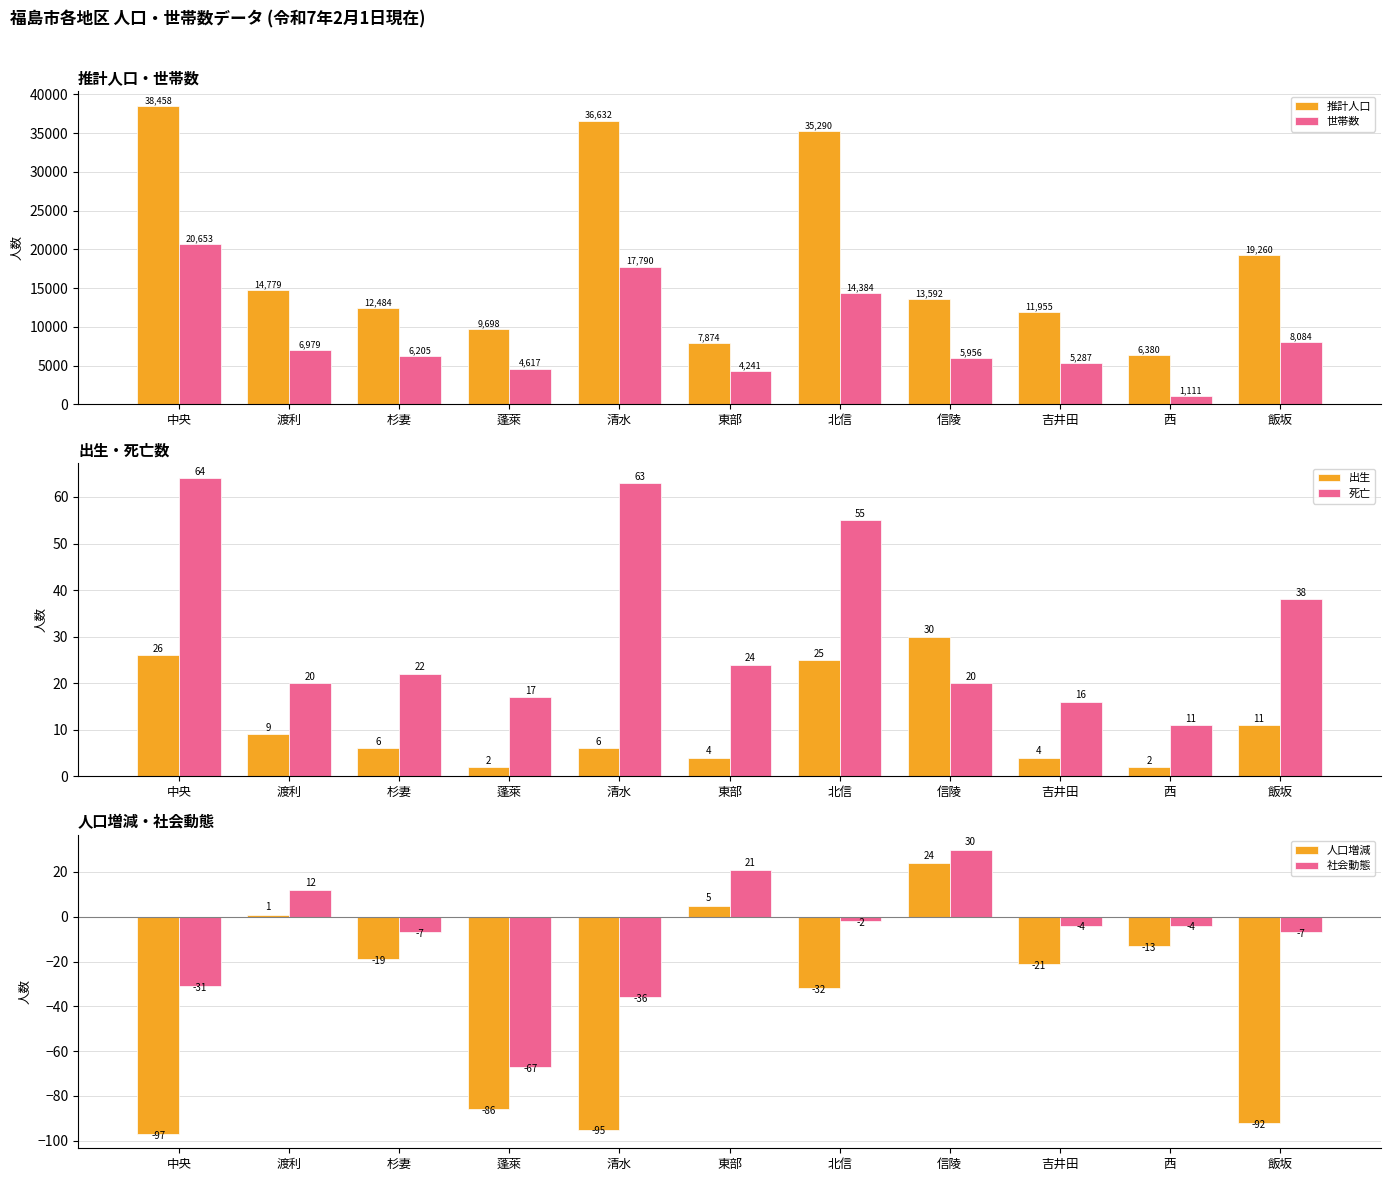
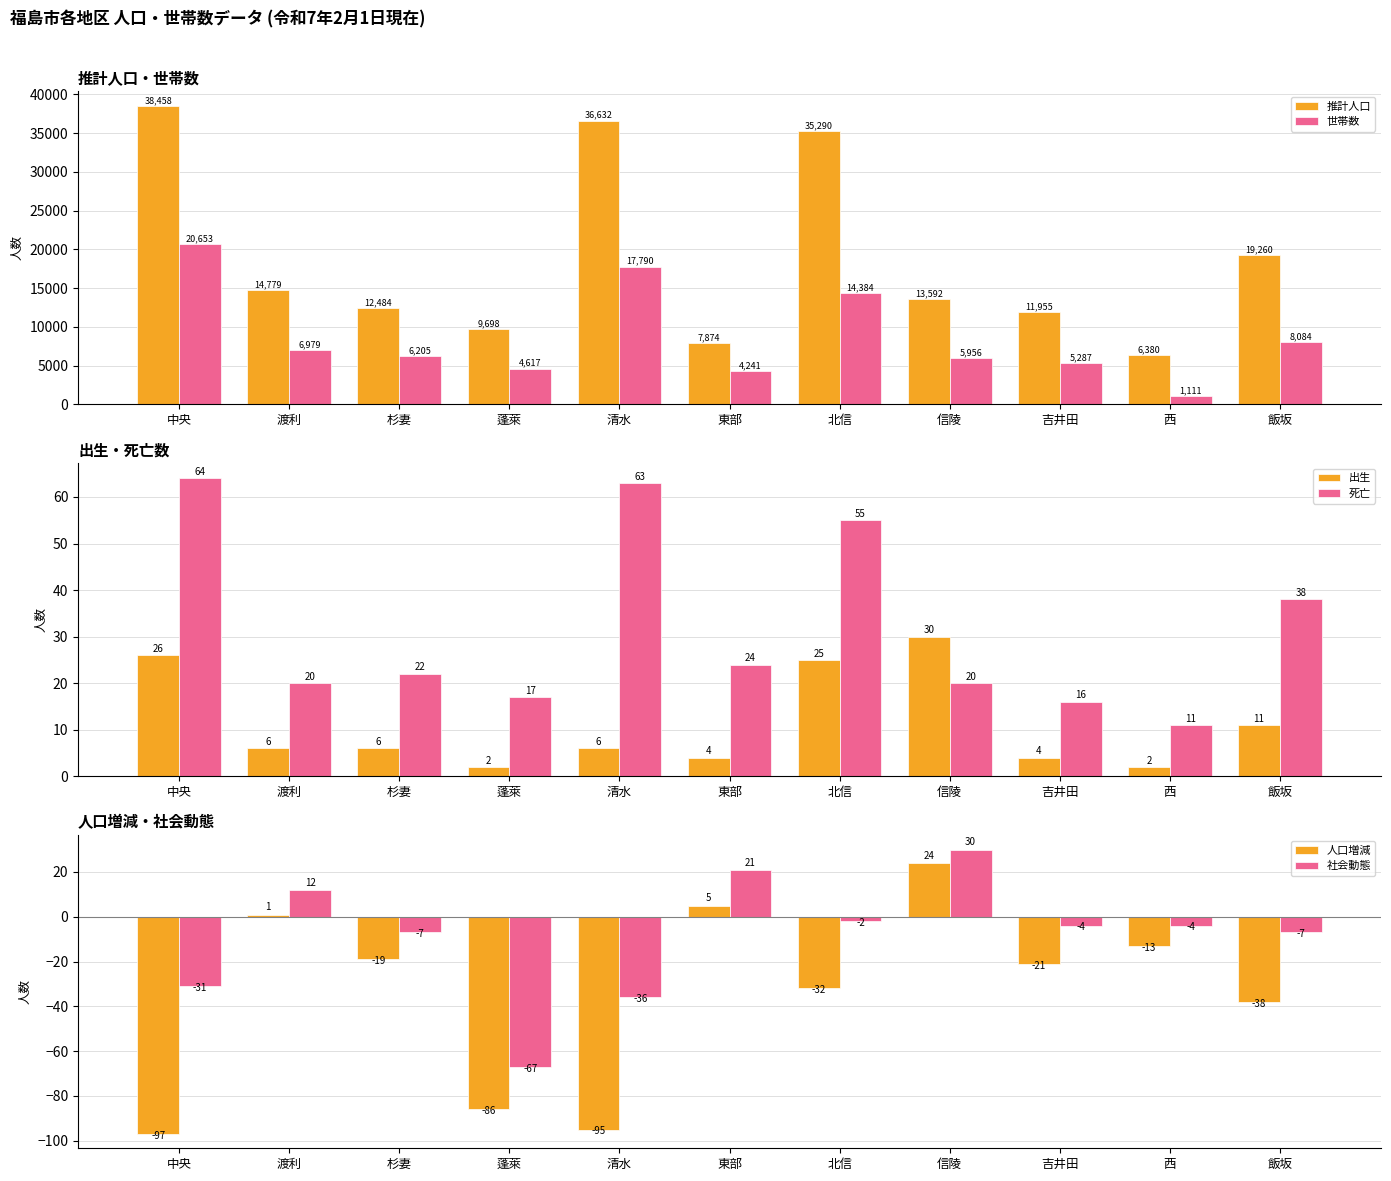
出生・死亡数, 出生, 渡利: 9 -> 6
人口増減・社会動態, 人口増減, 飯坂: -92 -> -38
